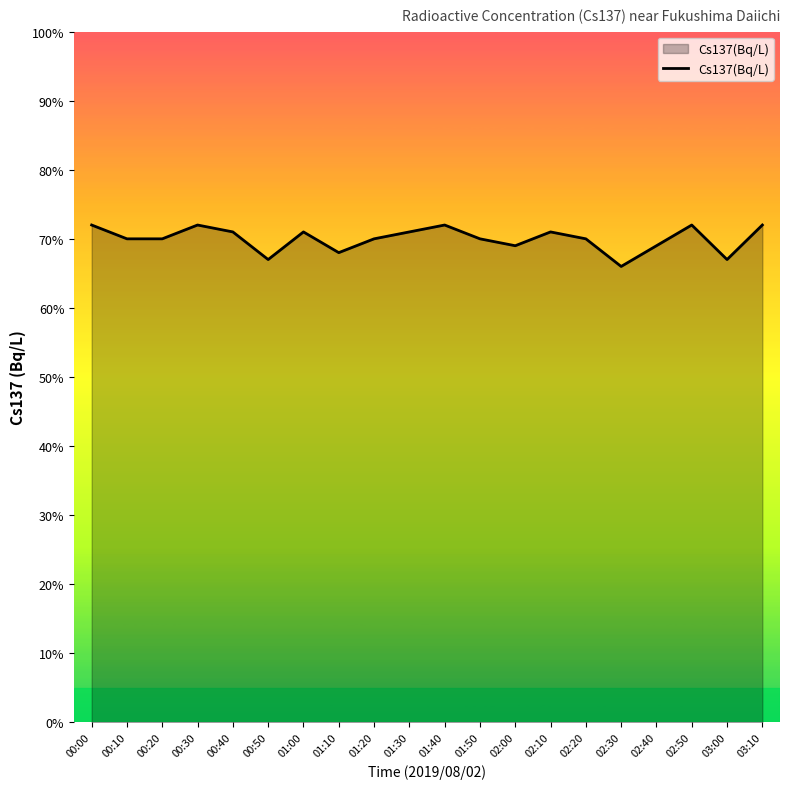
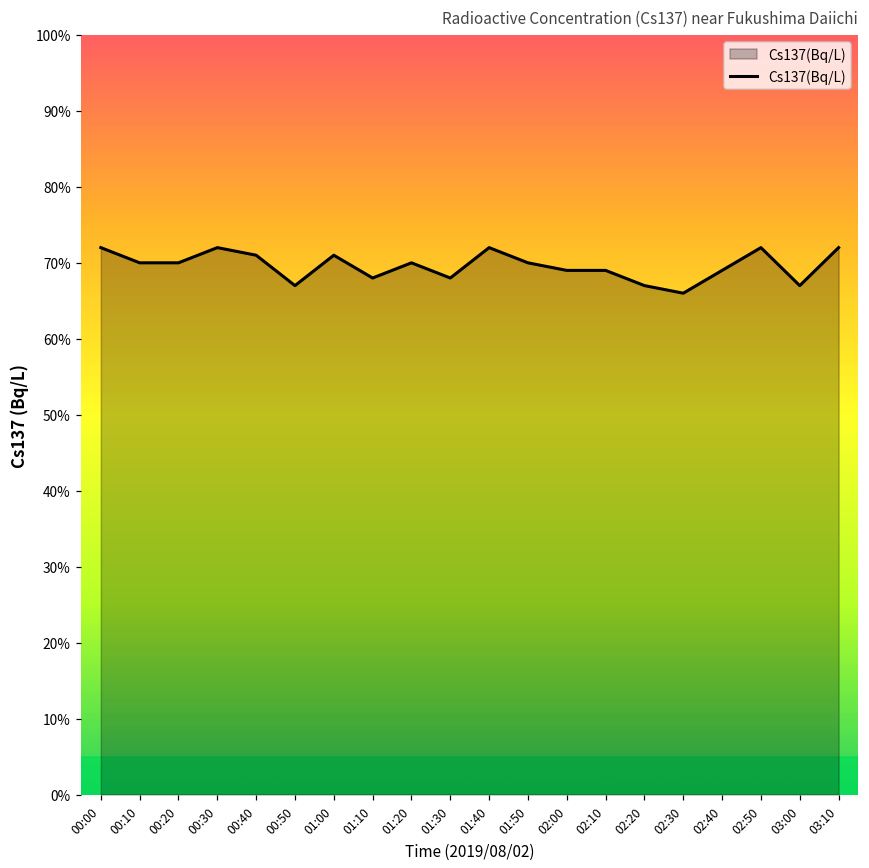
01:30: 71% -> 68%
02:10: 71% -> 69%
02:20: 70% -> 67%
